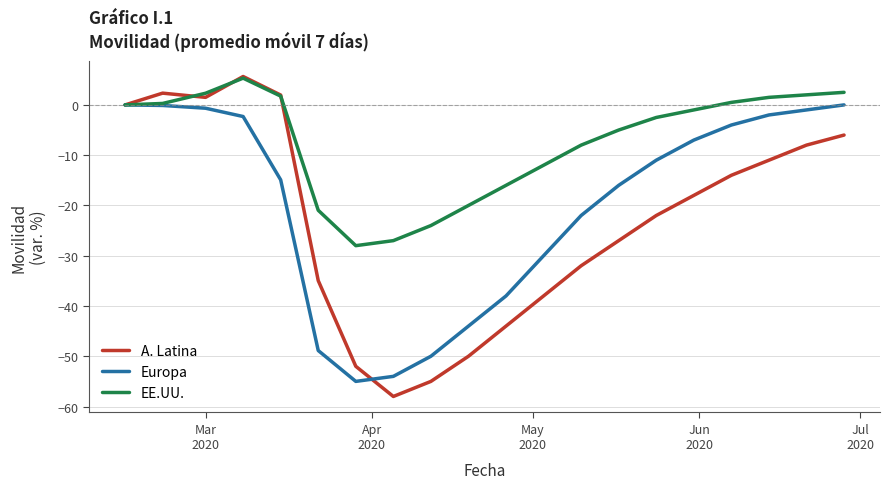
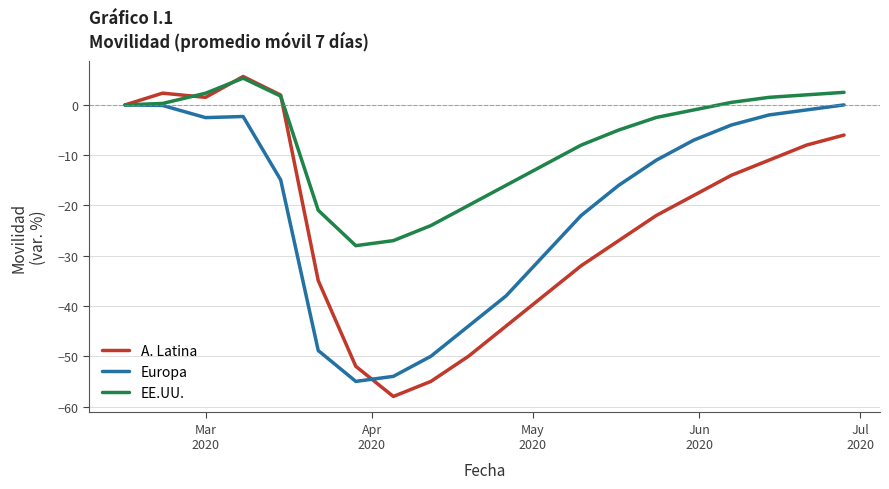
Europa, Mar 2020: -1 -> -3
